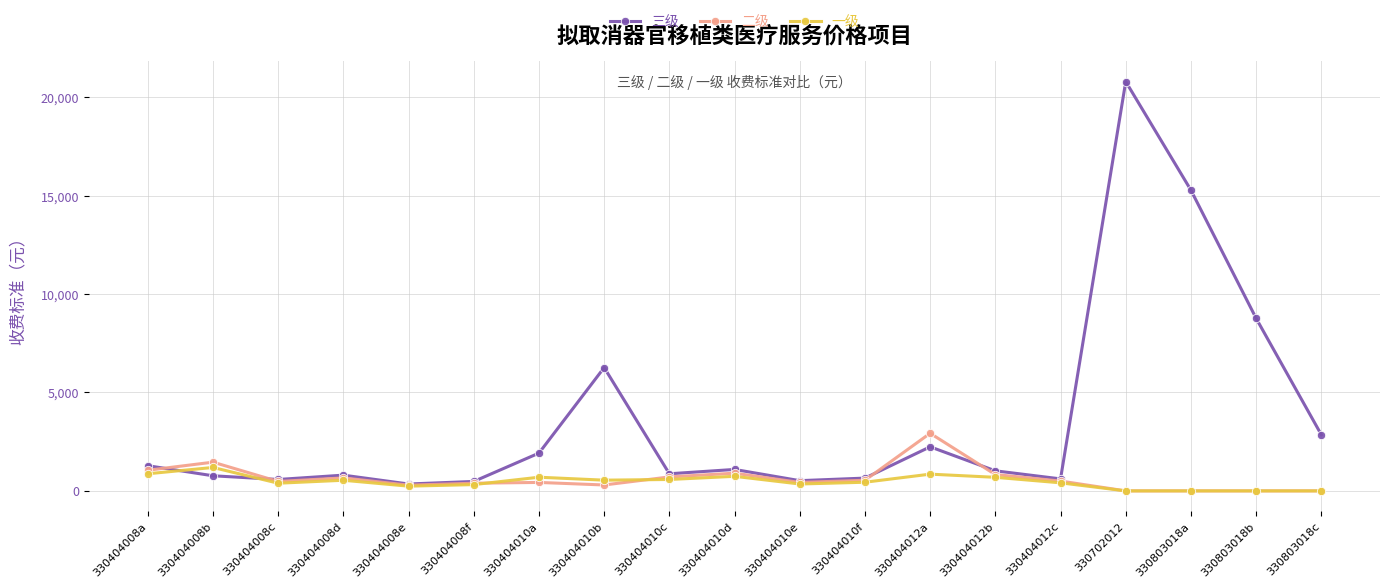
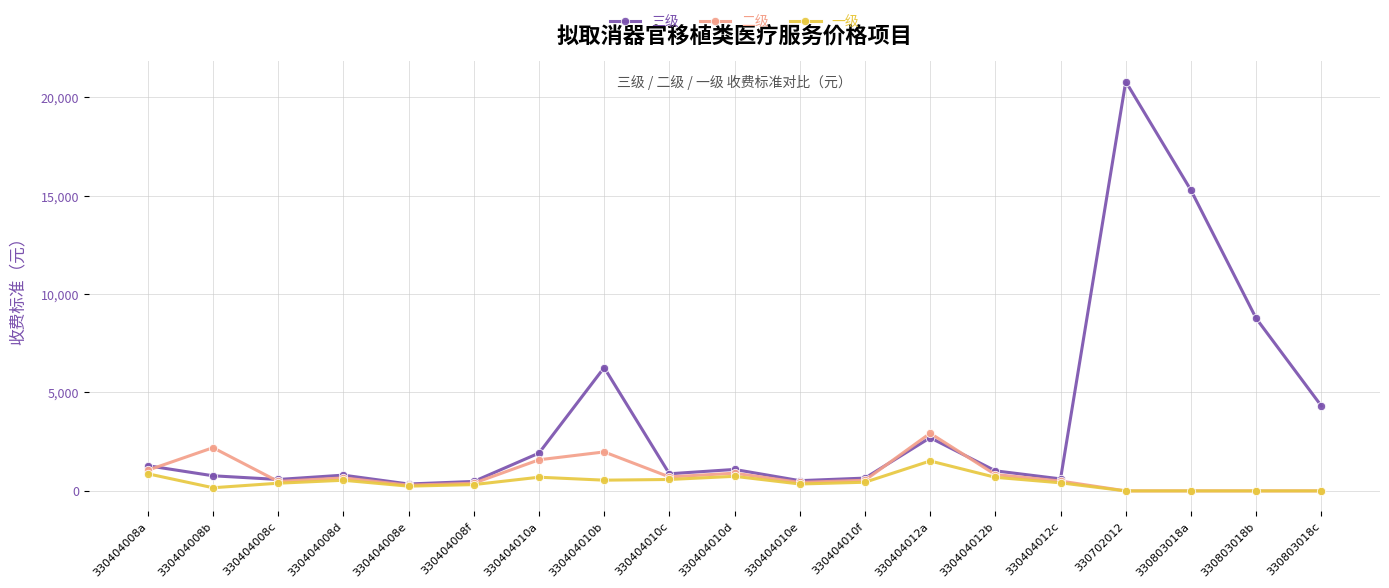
二级, 330404008b: 1,500 -> 2,200
一级, 330404008b: 1,200 -> 200
二级, 330404010a: 400 -> 1,600
二级, 330404010b: 300 -> 2,000
三级, 330404012a: 2,200 -> 2,700
一级, 330404012a: 900 -> 1,500
三级, 330803018c: 2,900 -> 4,300
